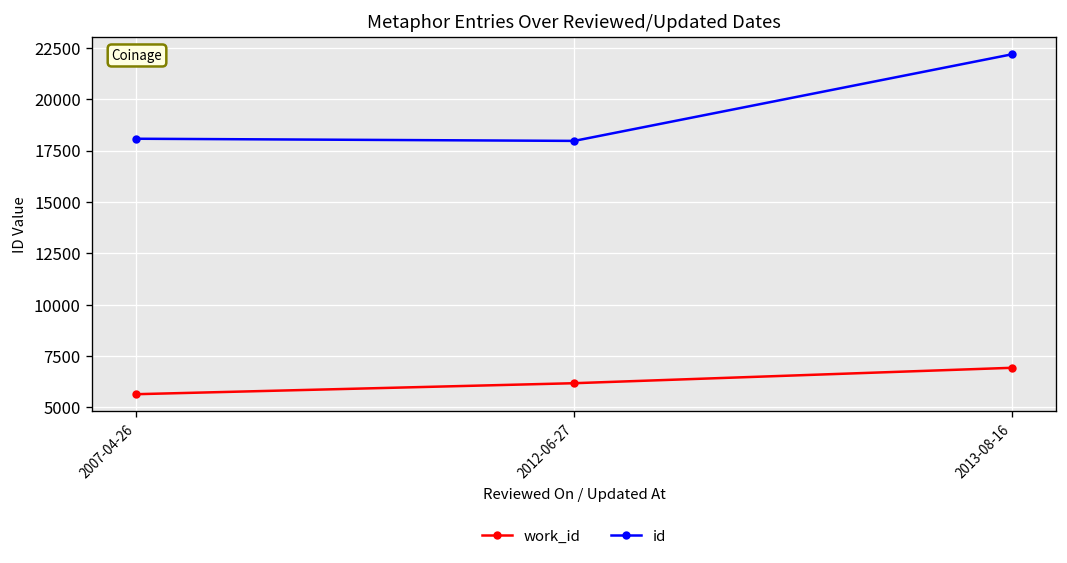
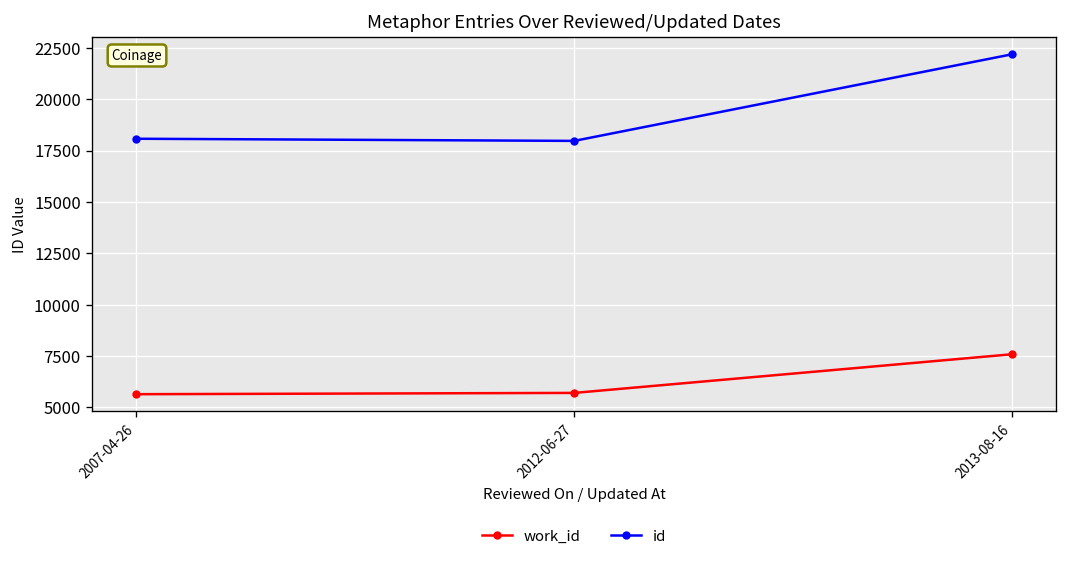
work_id, 2012-06-27: 6200 -> 5700
work_id, 2013-08-16: 6900 -> 7600
